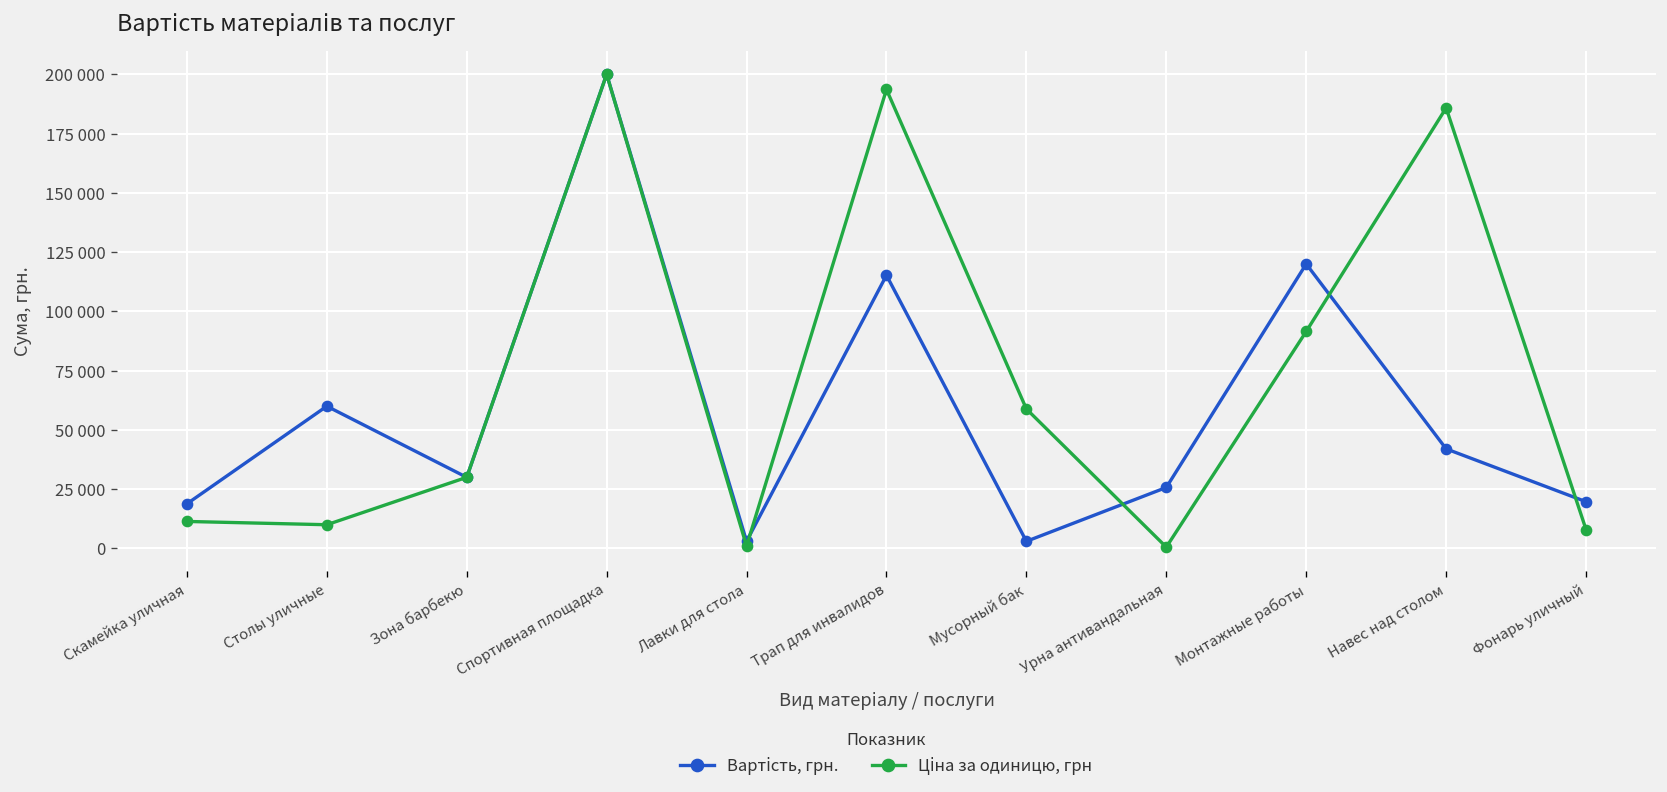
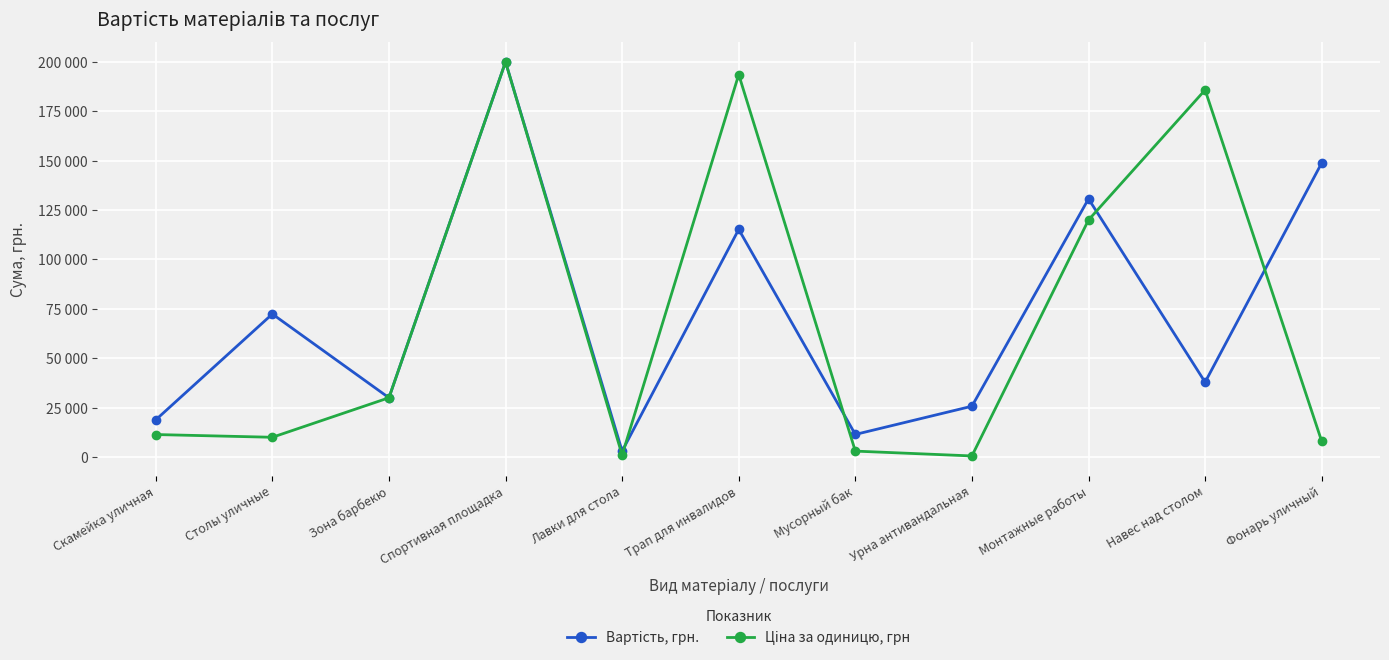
Вартість, грн., Столы уличные: 60000 -> 72000
Вартість, грн., Мусорный бак: 3000 -> 11000
Ціна за одиницю, грн, Мусорный бак: 59000 -> 3000
Вартість, грн., Монтажные работы: 120000 -> 131000
Ціна за одиницю, грн, Монтажные работы: 92000 -> 120000
Вартість, грн., Навес над столом: 42000 -> 38000
Вартість, грн., Фонарь уличный: 20000 -> 149000
